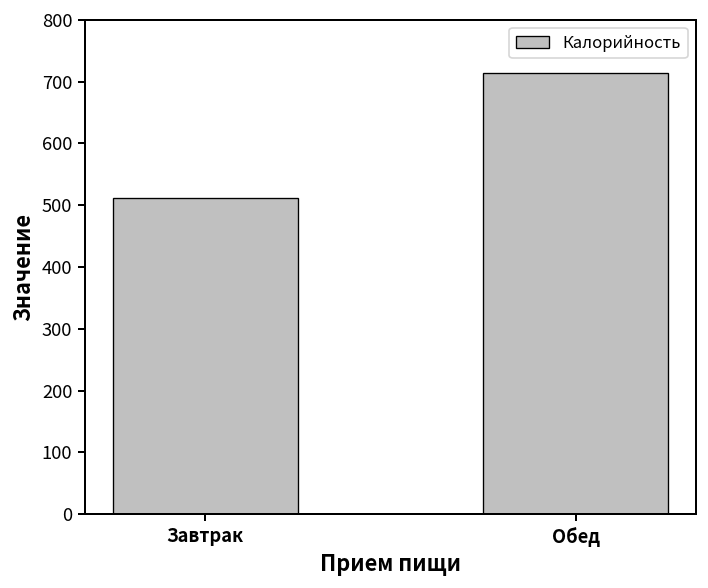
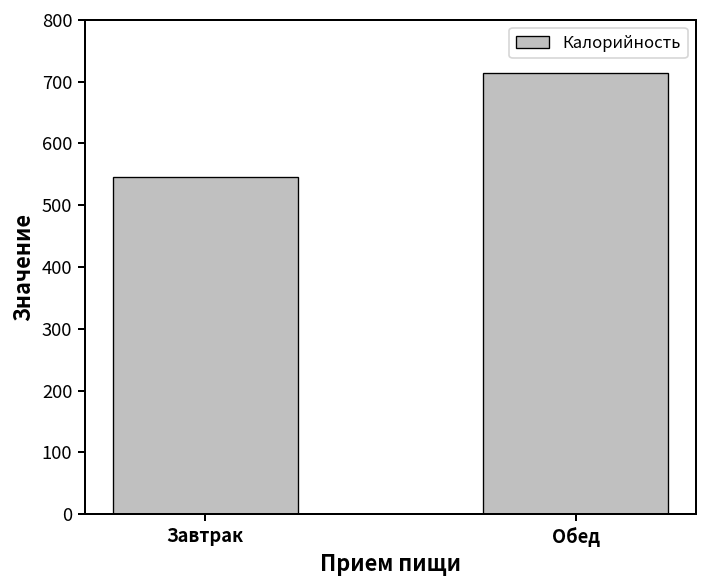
Завтрак: 510 -> 550
